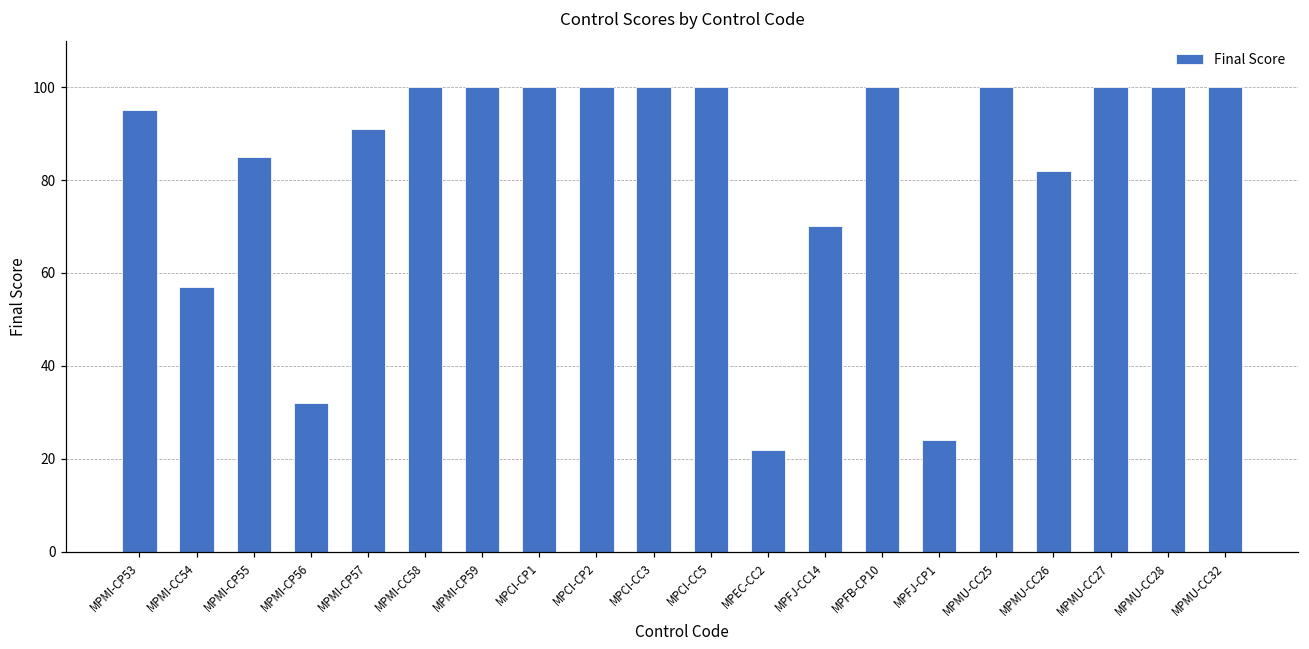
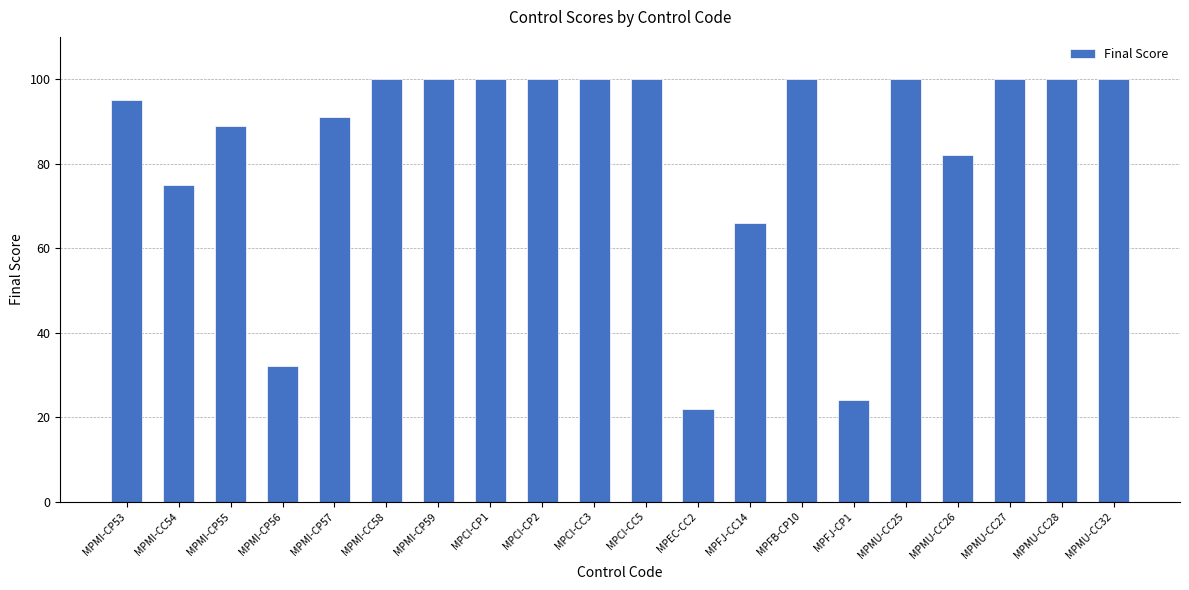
MPMI-CC54: 57 -> 75
MPMI-CP55: 85 -> 89
MPFJ-CC14: 70 -> 66
